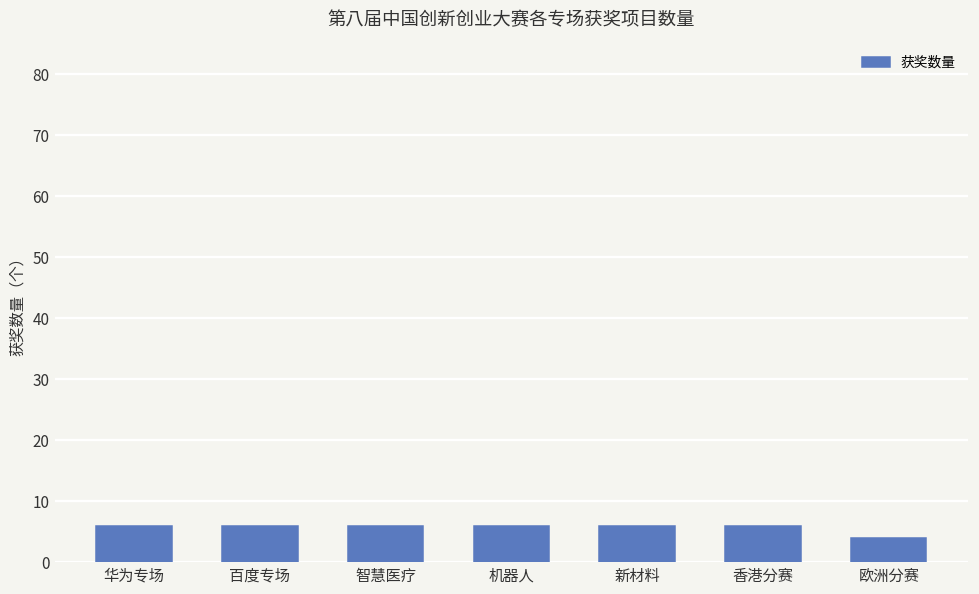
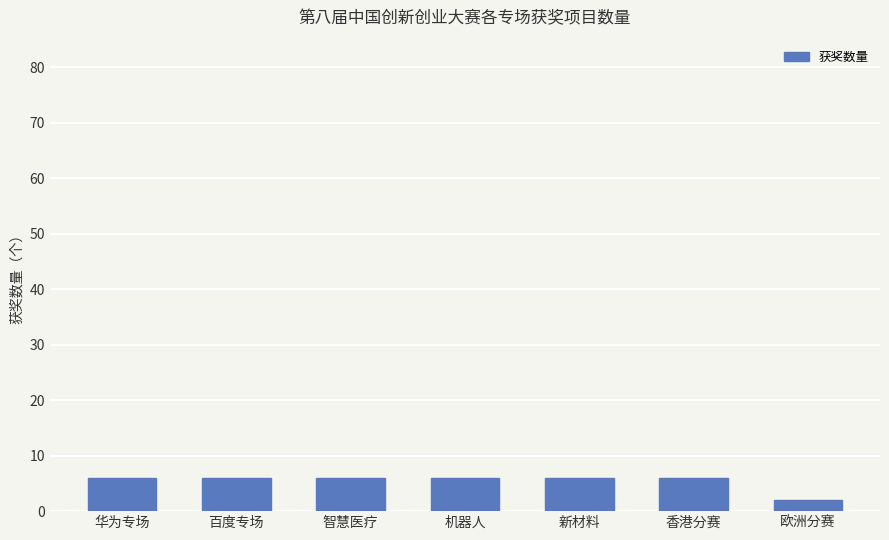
欧洲分赛: 4 -> 2
